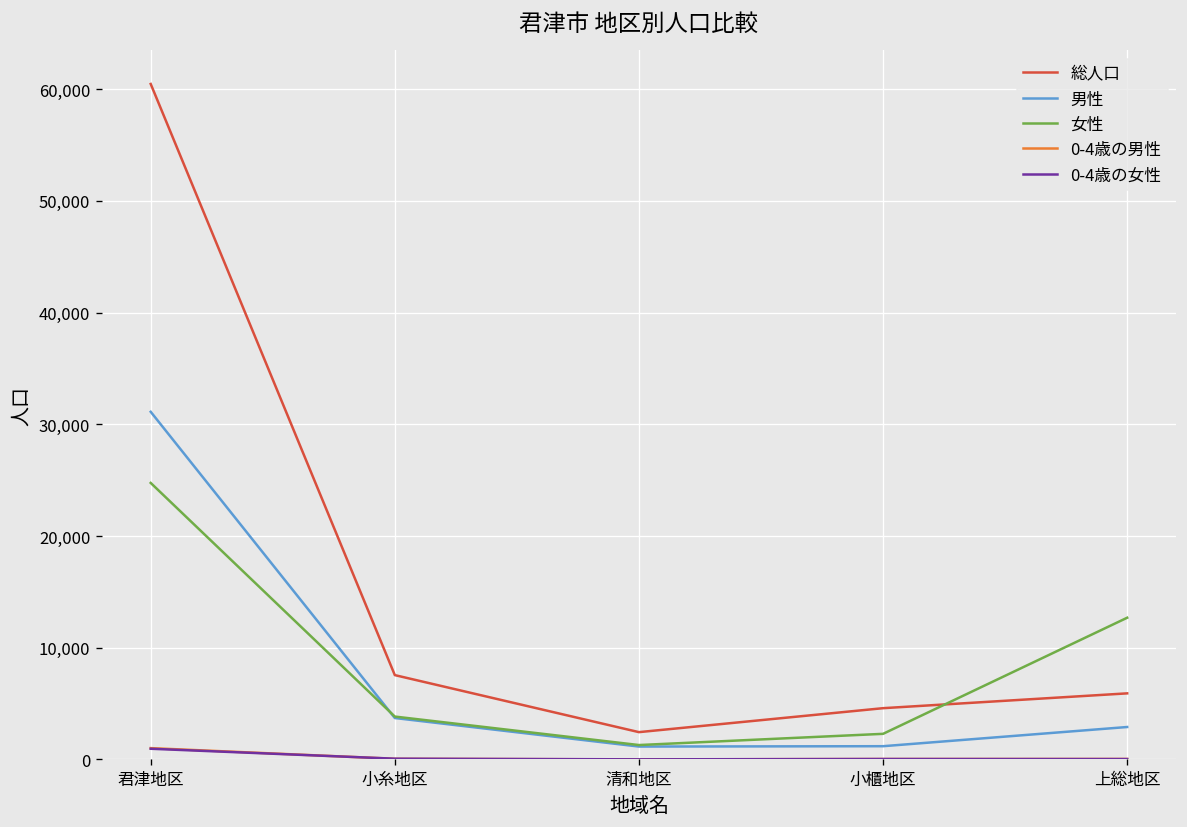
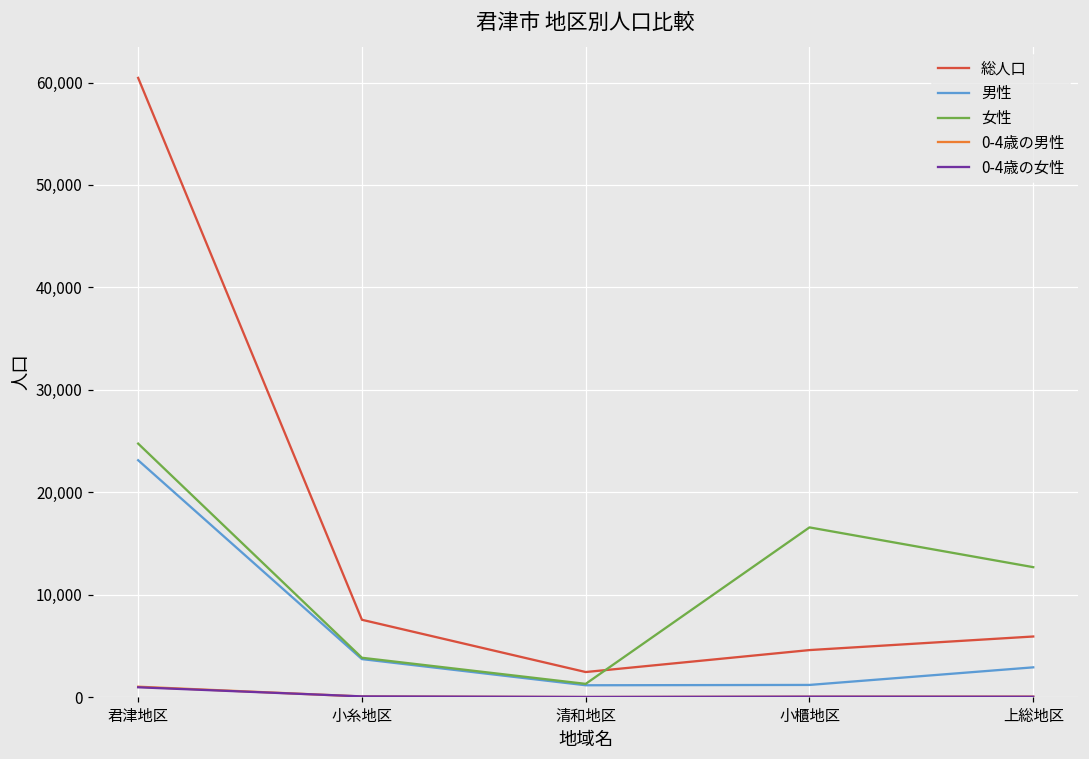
男性, 君津地区: 31,000 -> 23,000
女性, 小櫃地区: 2,000 -> 17,000
